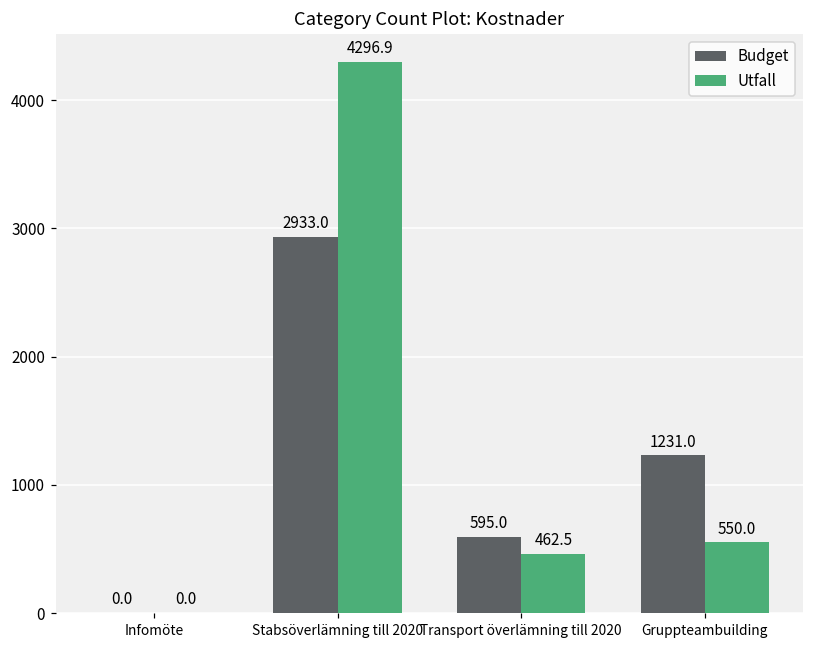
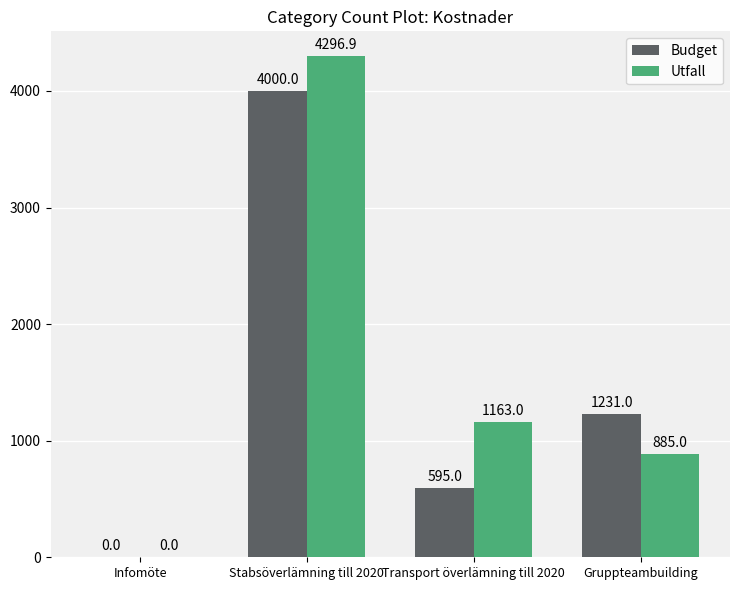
Budget, Stabsöverlämning till 2020: 2933.0 -> 4000.0
Utfall, Transport överlämning till 2020: 462.5 -> 1163.0
Utfall, Gruppteambuilding: 550.0 -> 885.0
